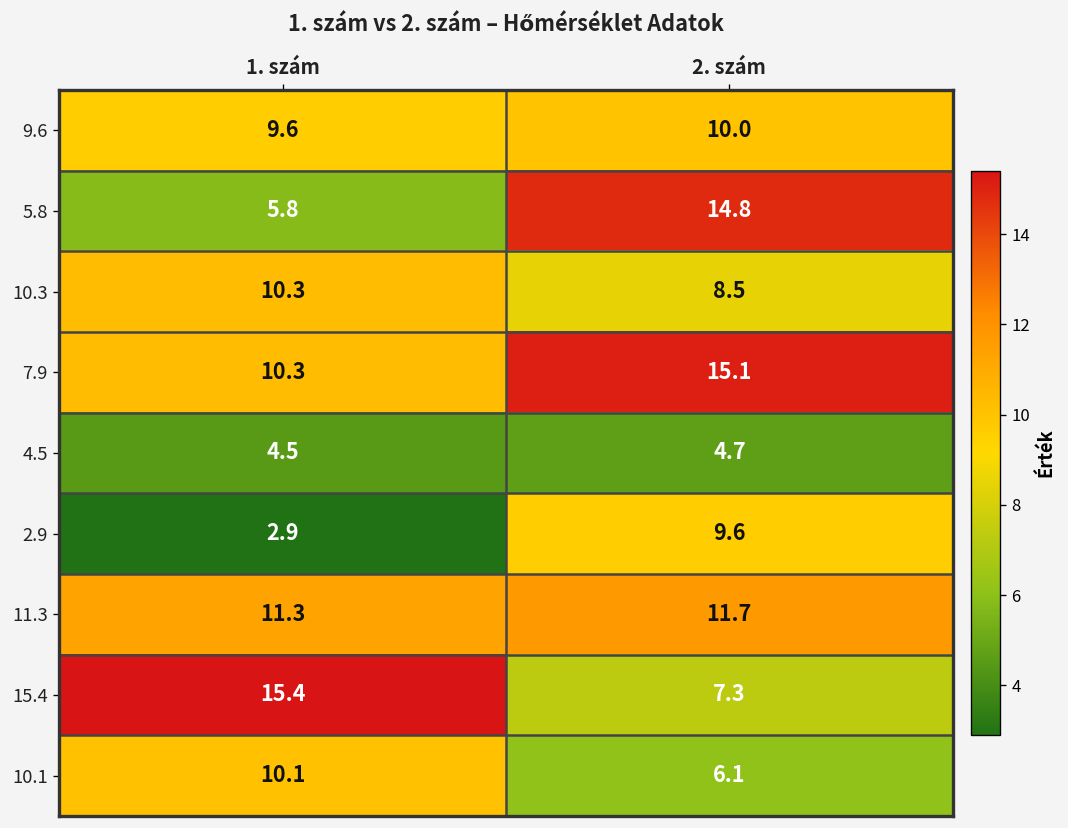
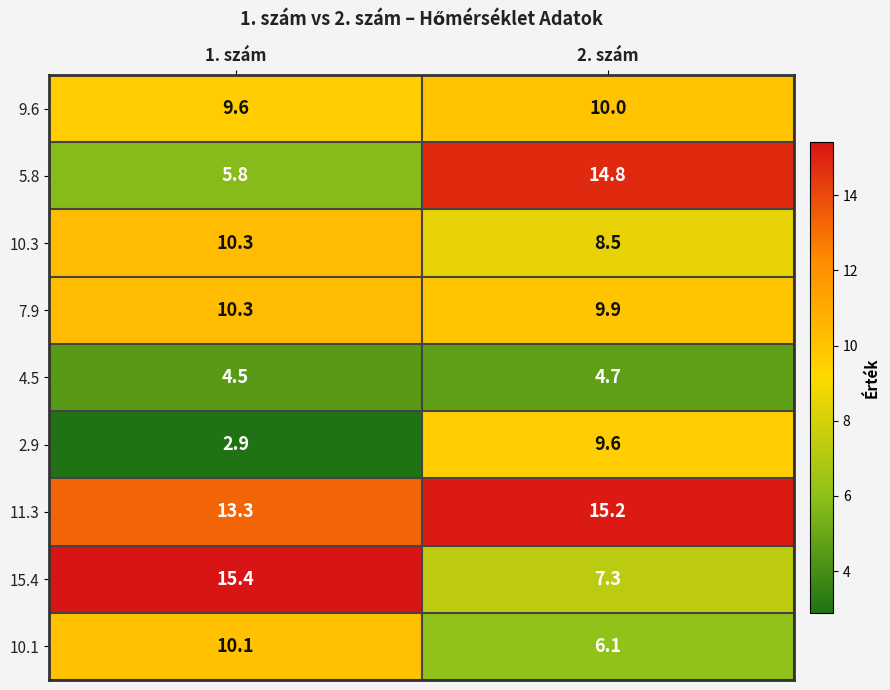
7.9, 2. szám: 15.1 -> 9.9
11.3, 1. szám: 11.3 -> 13.3
11.3, 2. szám: 11.7 -> 15.2
